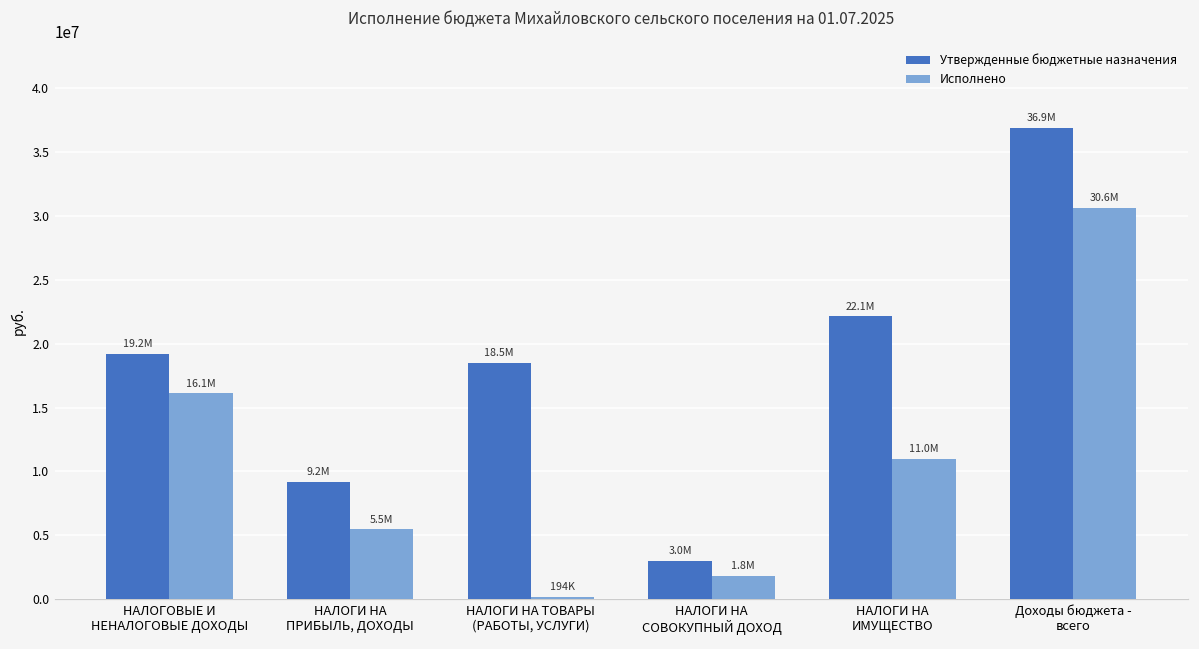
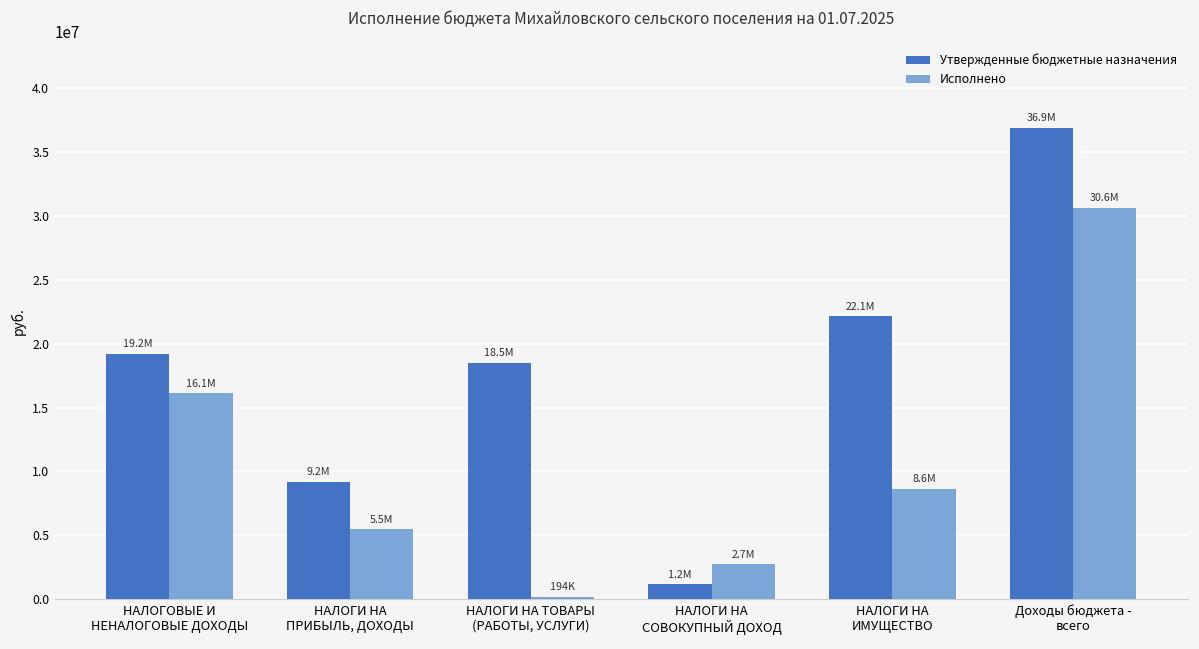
Утвержденные бюджетные назначения, НАЛОГИ НА СОВОКУПНЫЙ ДОХОД: 3.0M -> 1.2M
Исполнено, НАЛОГИ НА СОВОКУПНЫЙ ДОХОД: 1.8M -> 2.7M
Исполнено, НАЛОГИ НА ИМУЩЕСТВО: 11.0M -> 8.6M
